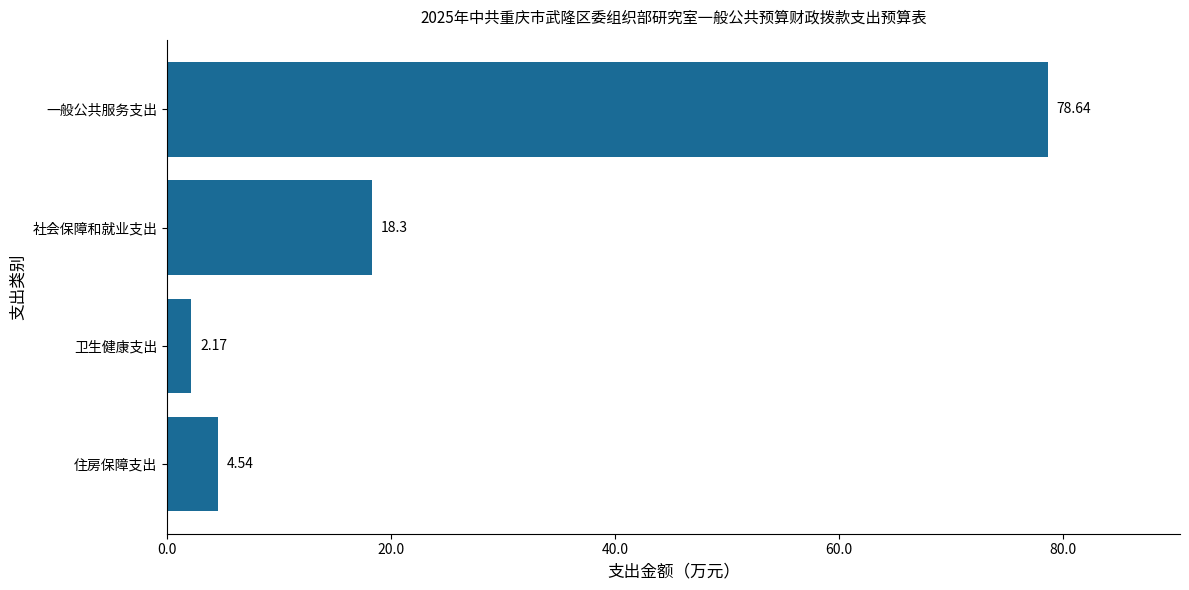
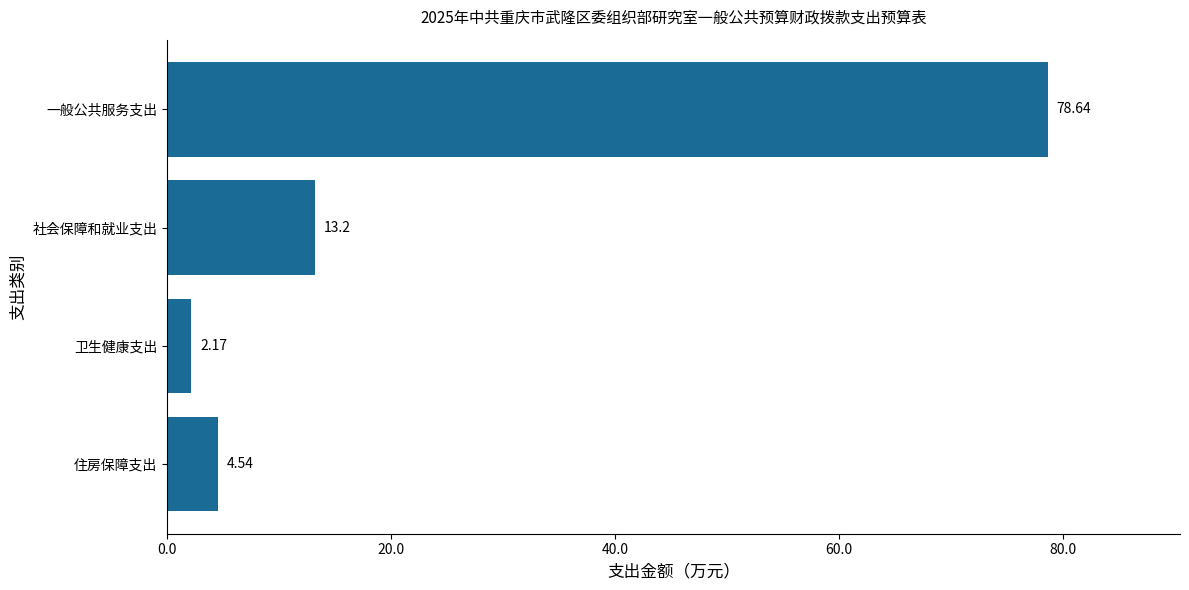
社会保障和就业支出: 18.3 -> 13.2
